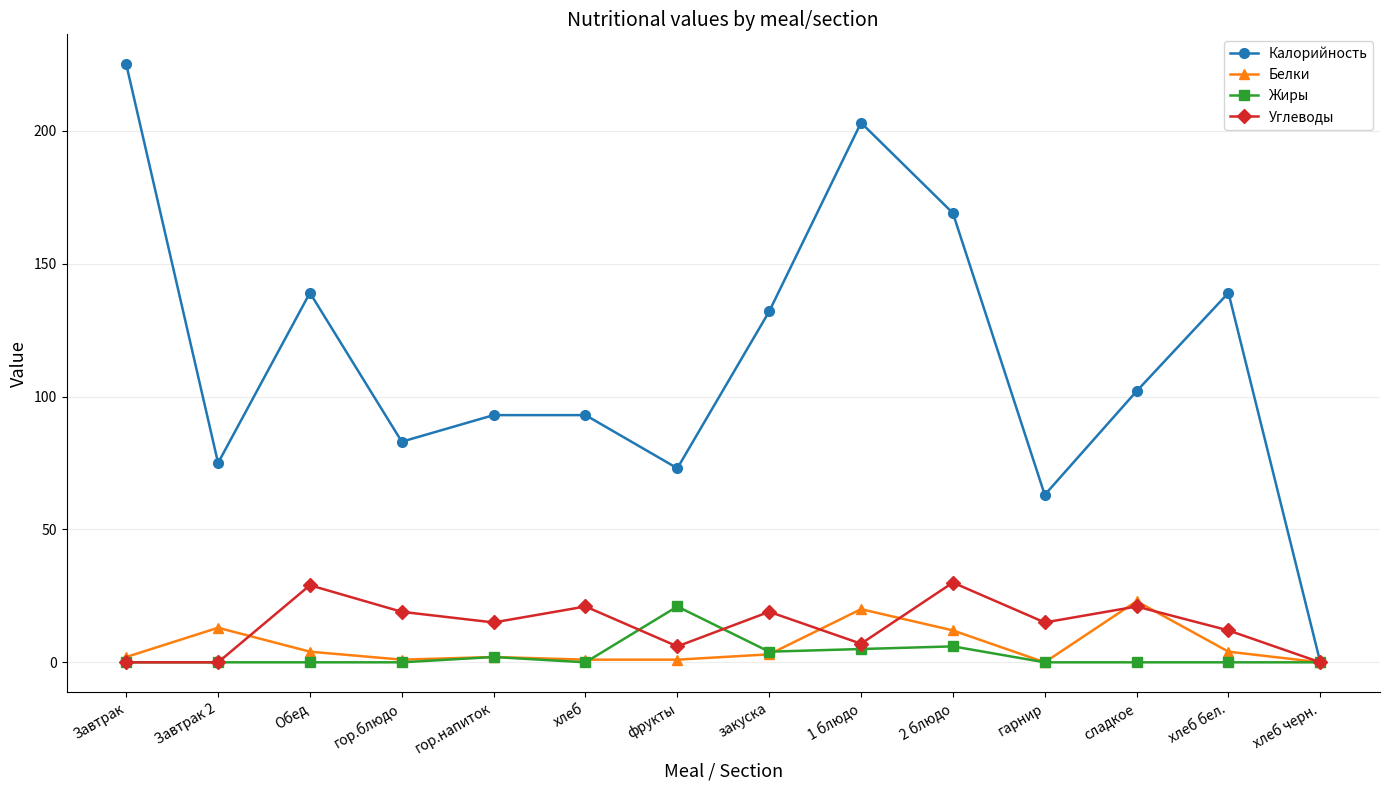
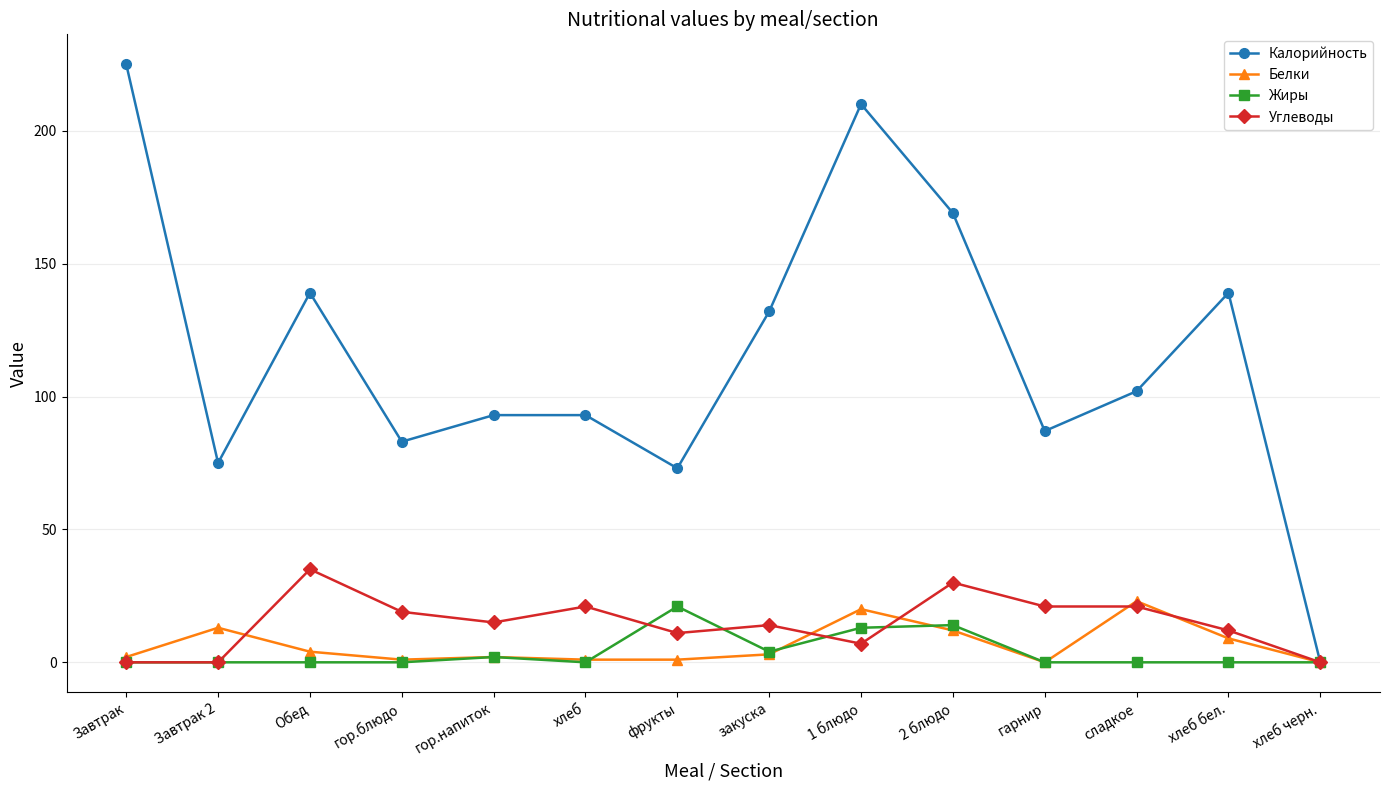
Углеводы, Обед: 29 -> 35
Углеводы, фрукты: 6 -> 11
Углеводы, закуска: 19 -> 14
Калорийность, 1 блюдо: 203 -> 210
Жиры, 1 блюдо: 5 -> 13
Жиры, 2 блюдо: 6 -> 14
Калорийность, гарнир: 63 -> 87
Углеводы, гарнир: 15 -> 21
Белки, хлеб бел.: 4 -> 9
